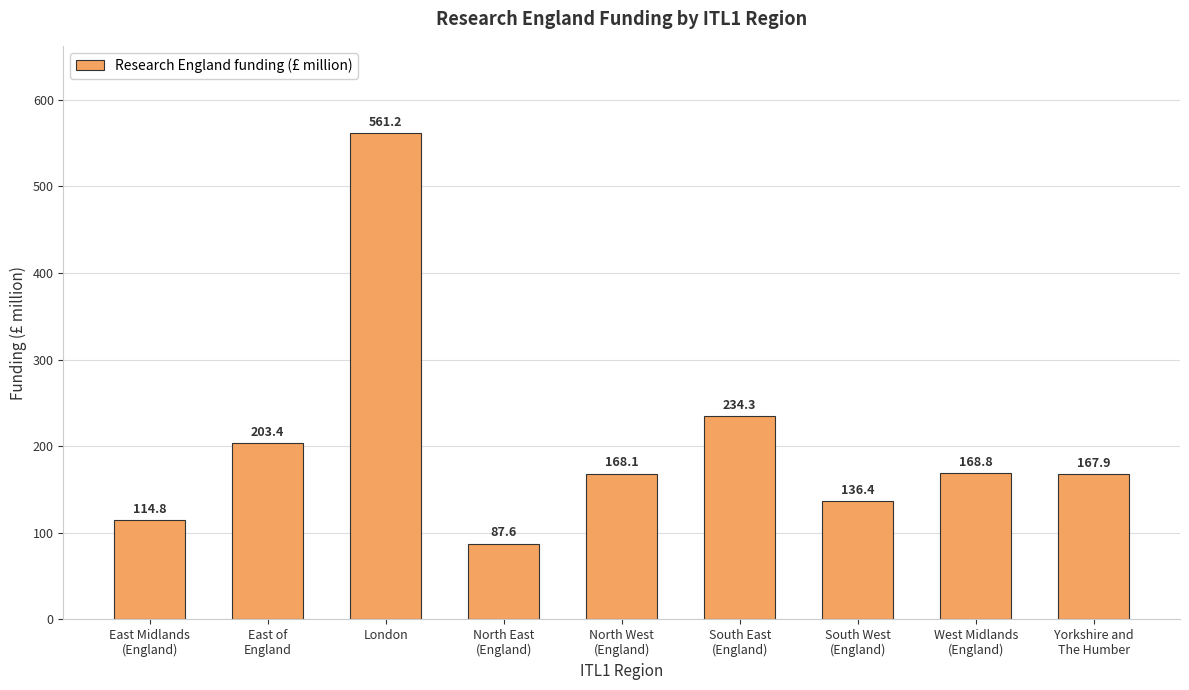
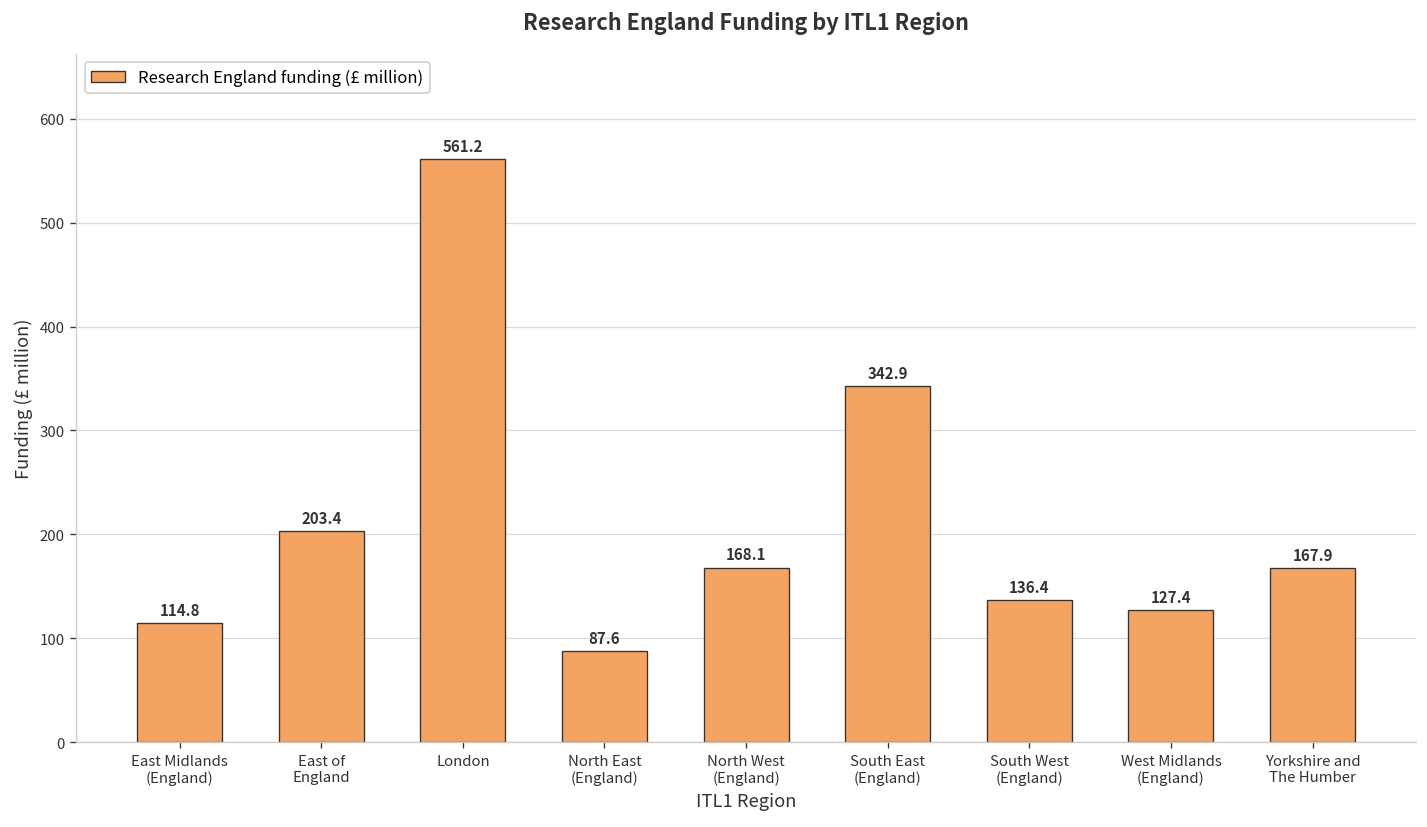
South East (England): 234.3 -> 342.9
West Midlands (England): 168.8 -> 127.4
